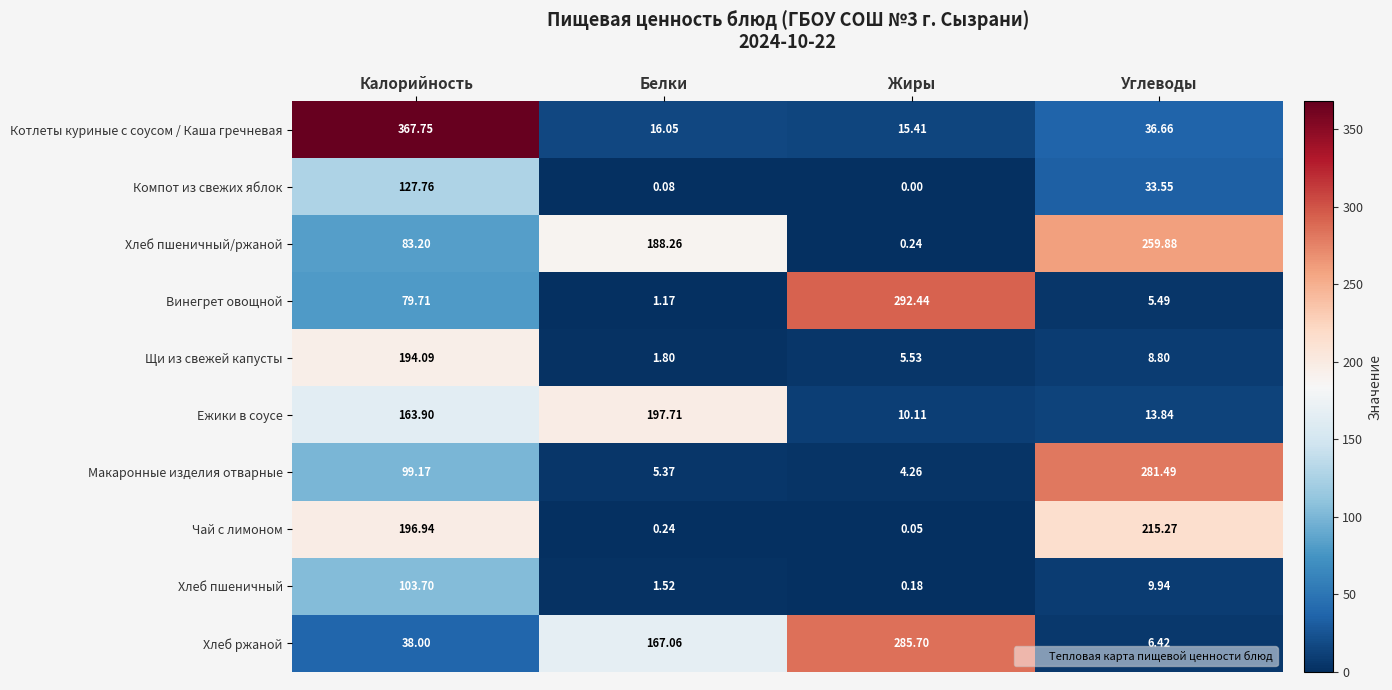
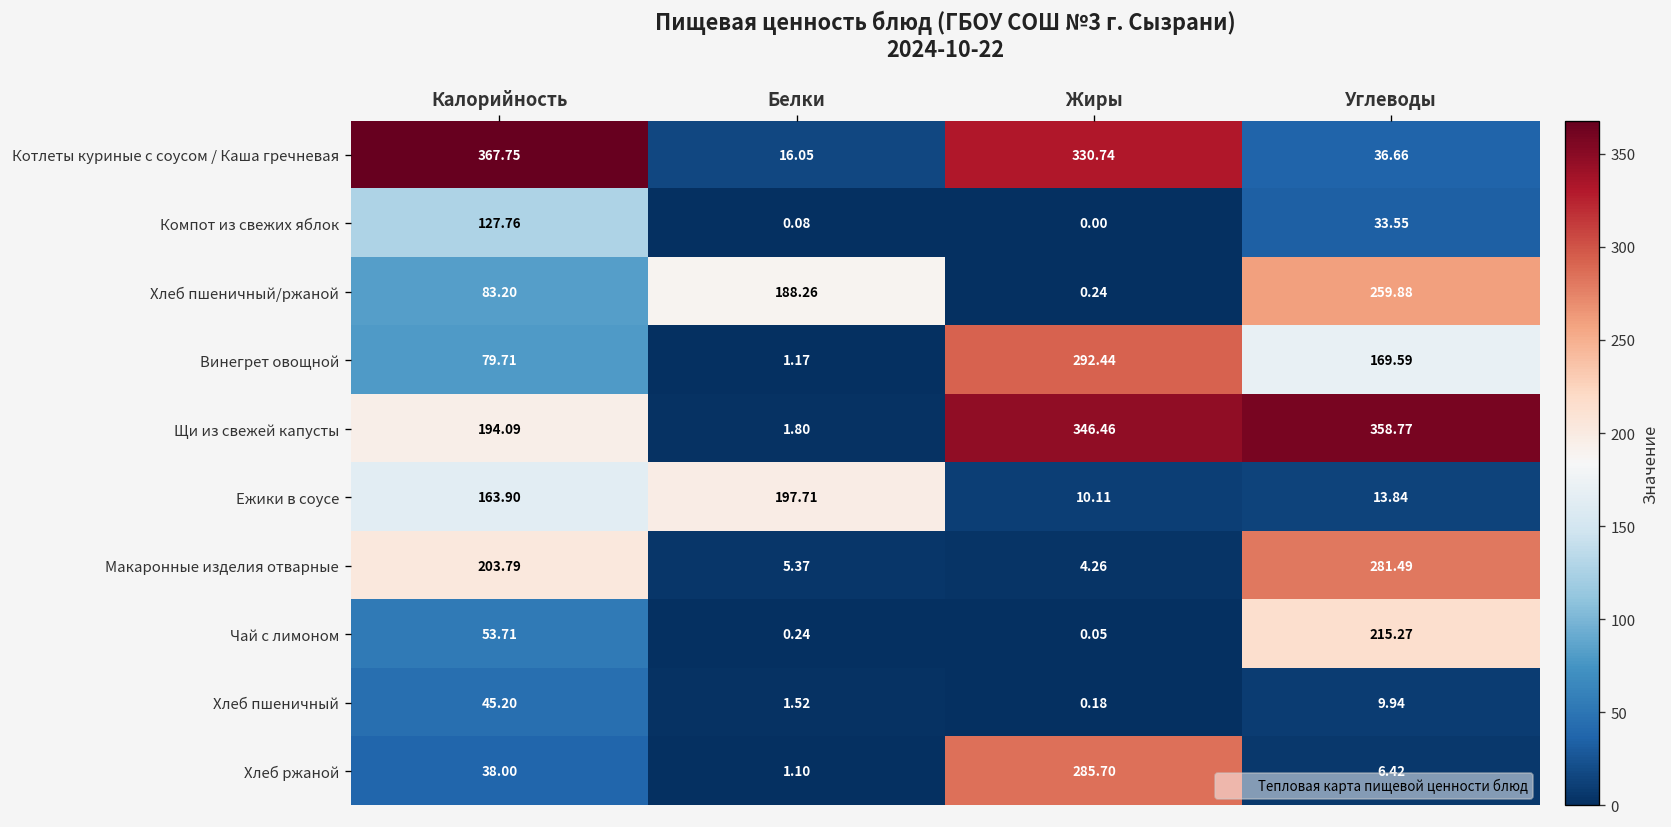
Котлеты куриные с соусом / Каша гречневая, Жиры: 15.41 -> 330.74
Винегрет овощной, Углеводы: 5.49 -> 169.59
Щи из свежей капусты, Жиры: 5.53 -> 346.46
Щи из свежей капусты, Углеводы: 8.80 -> 358.77
Макаронные изделия отварные, Калорийность: 99.17 -> 203.79
Чай с лимоном, Калорийность: 196.94 -> 53.71
Хлеб пшеничный, Калорийность: 103.70 -> 45.20
Хлеб ржаной, Белки: 167.06 -> 1.10
